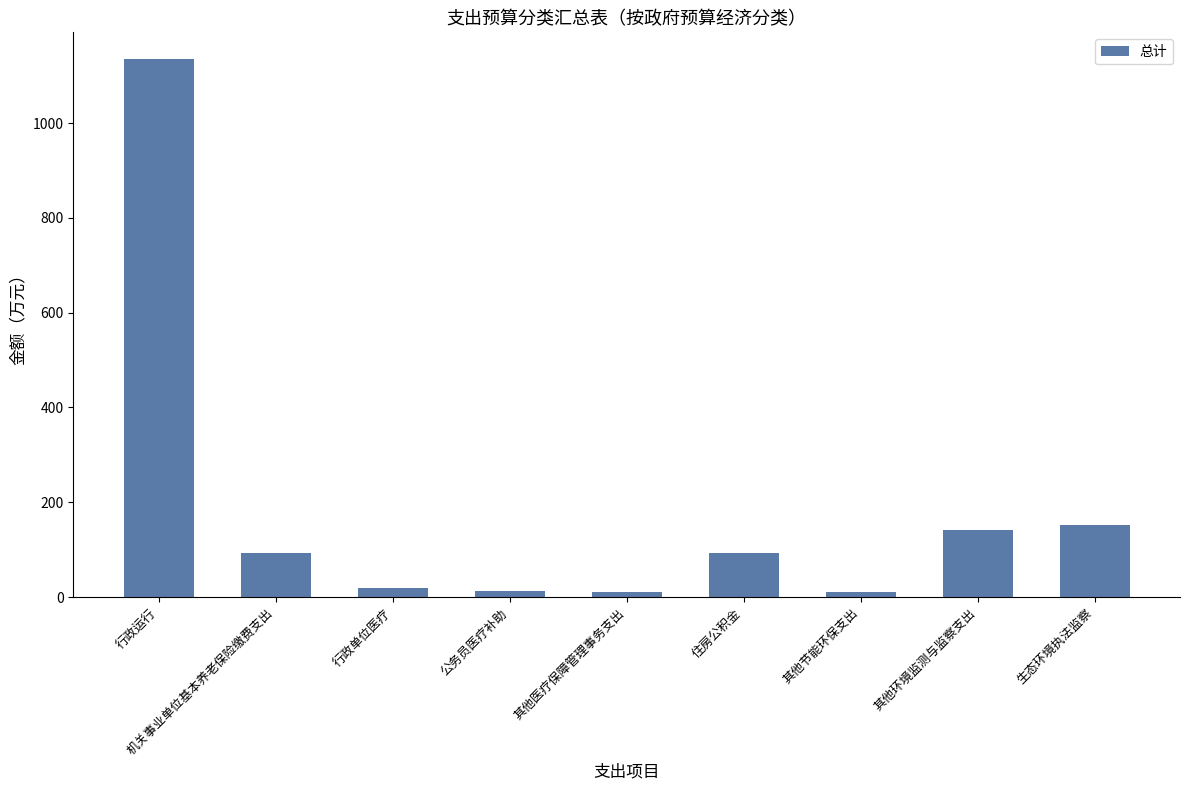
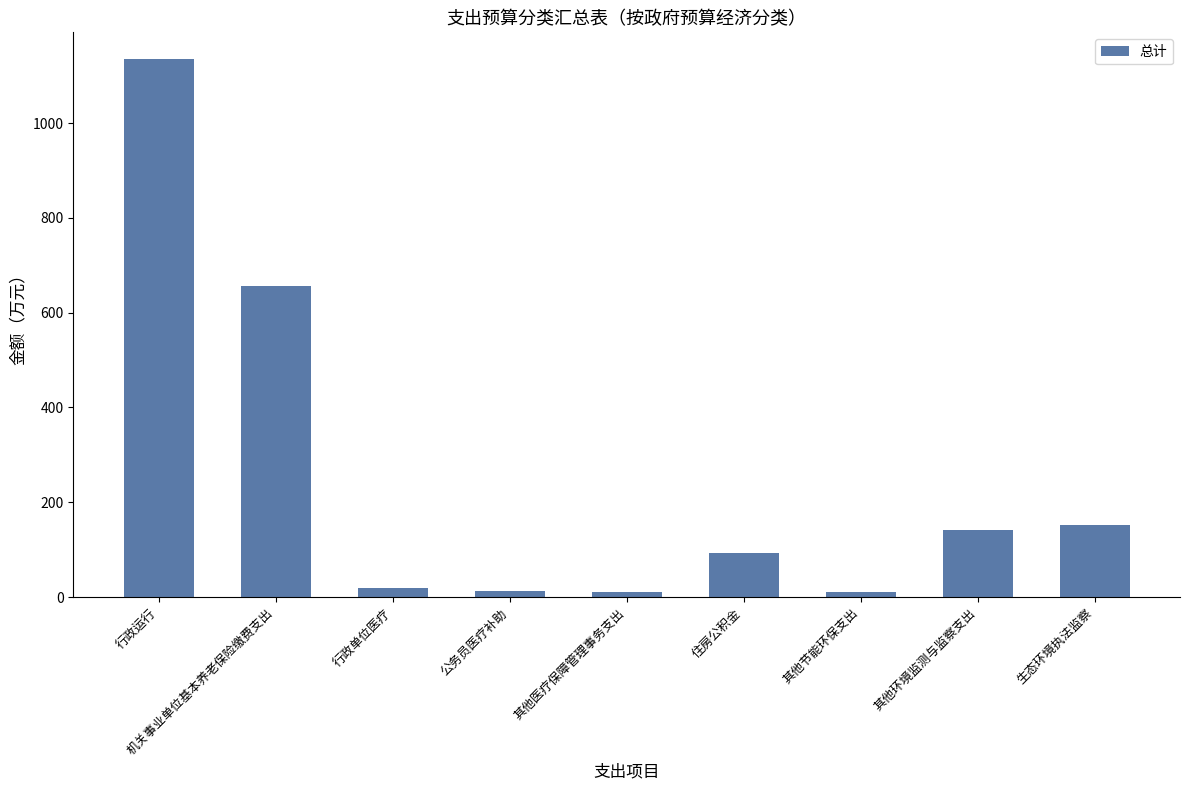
机关事业单位基本养老保险缴费支出: 90 -> 660
